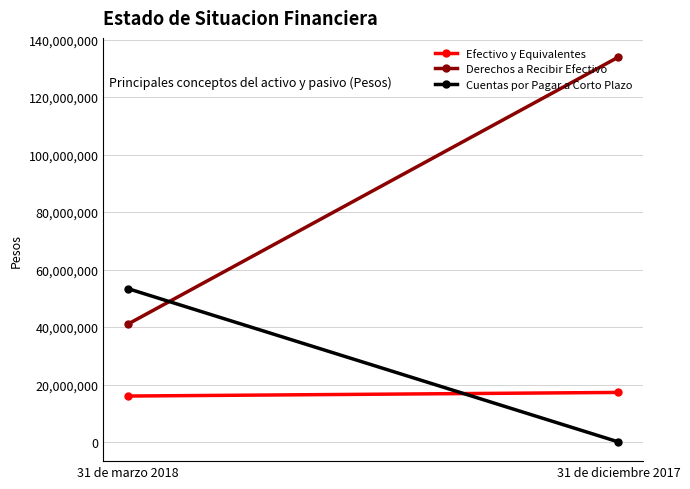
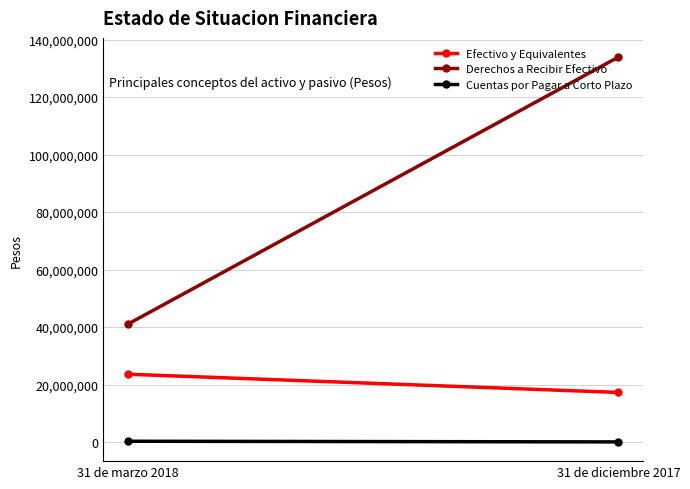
Efectivo y Equivalentes, 31 de marzo 2018: 16,000,000 -> 24,000,000
Cuentas por Pagar a Corto Plazo, 31 de marzo 2018: 53,000,000 -> 0
